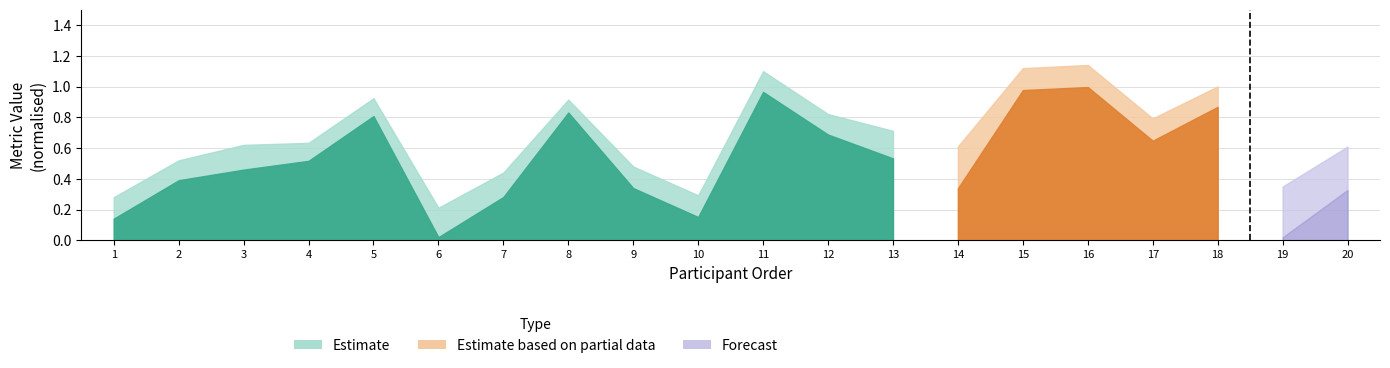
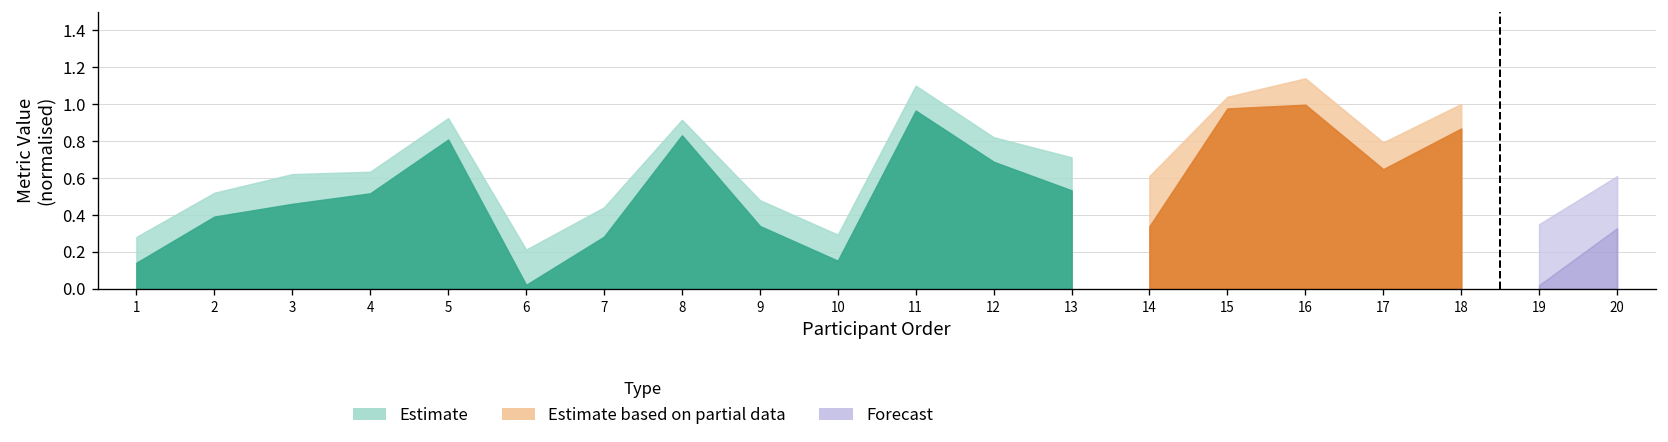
Estimate based on partial data, 15: 1.12 -> 1.04
